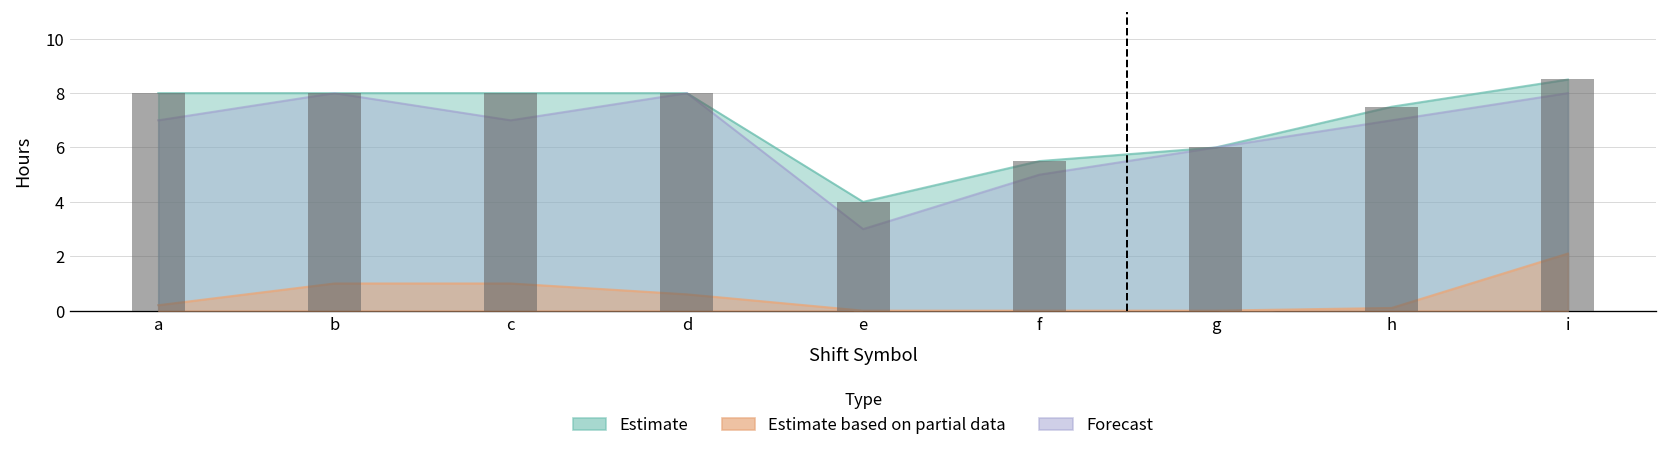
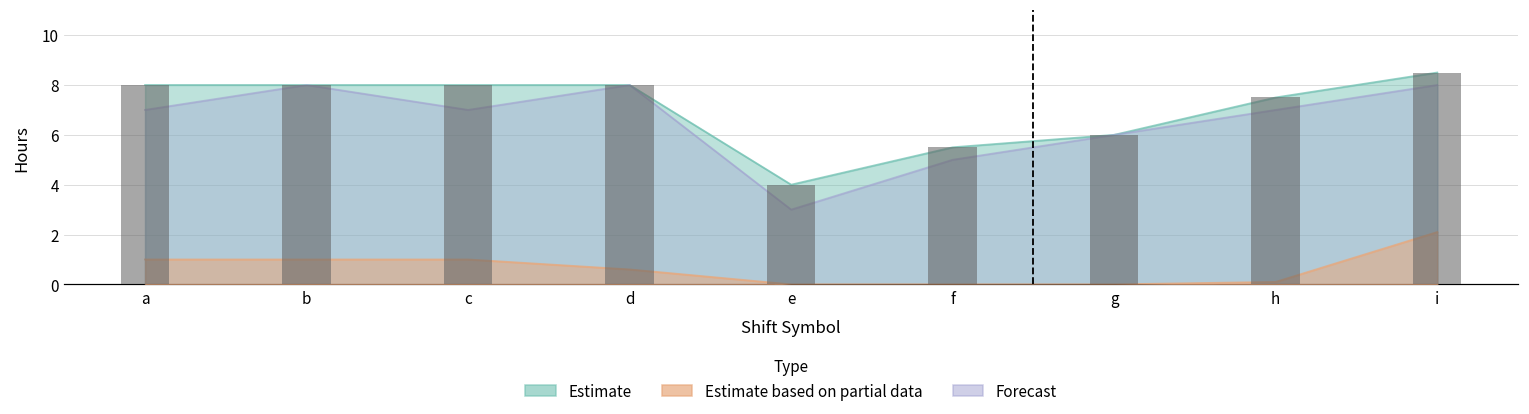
Estimate based on partial data, a: 0.2 -> 1.0
